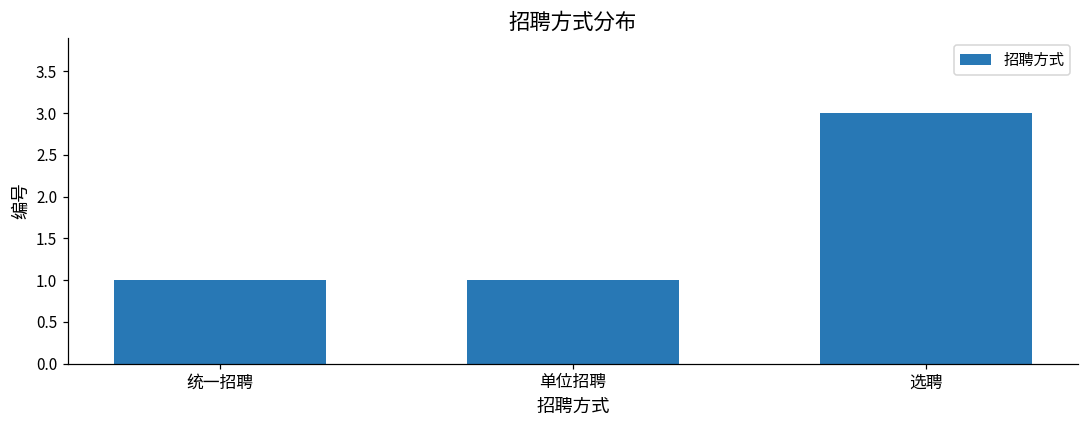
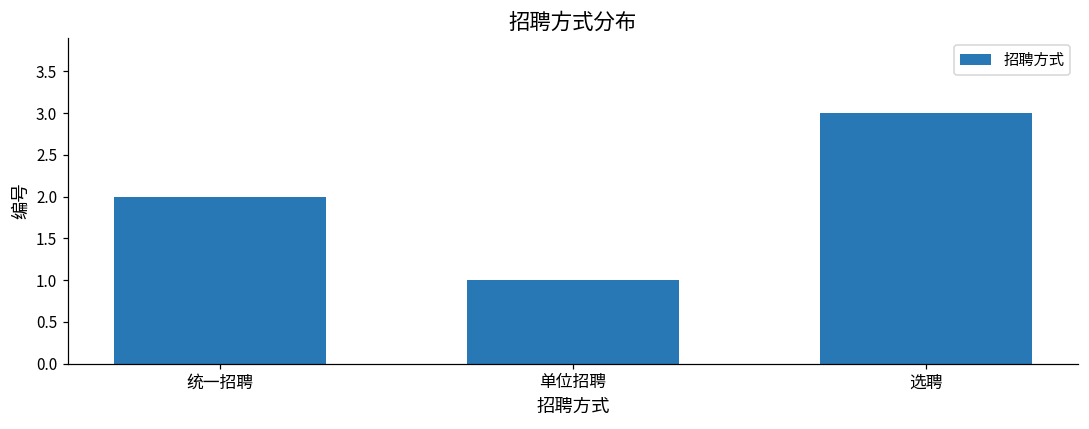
统一招聘: 1 -> 2
